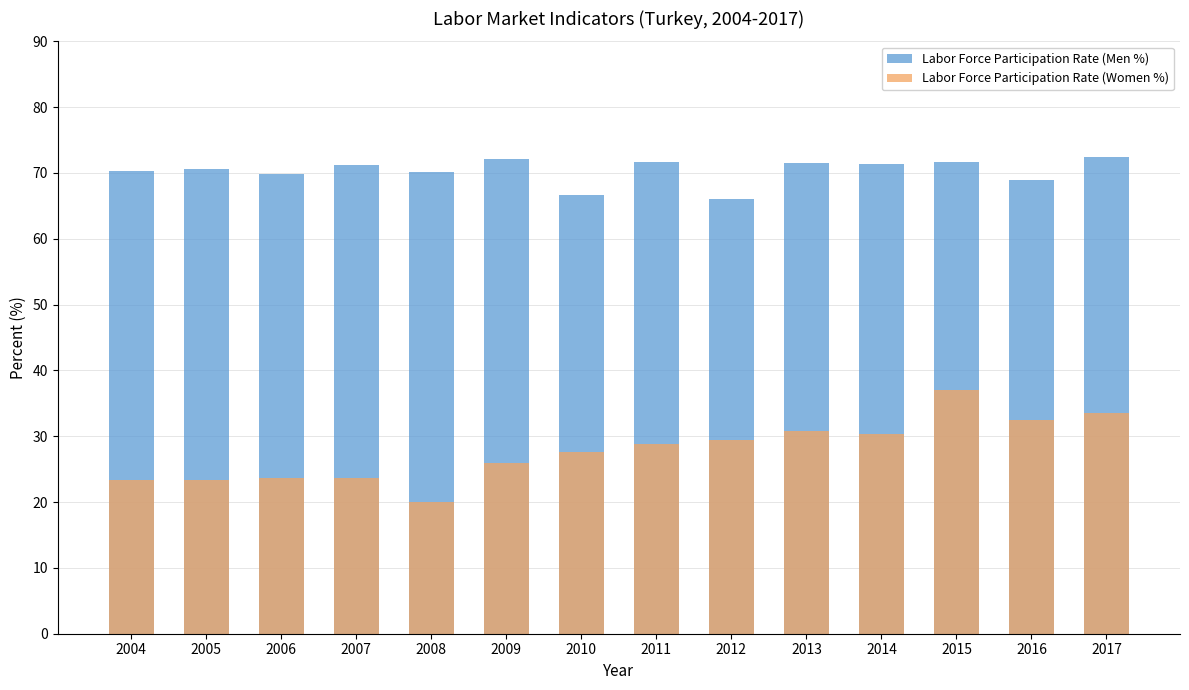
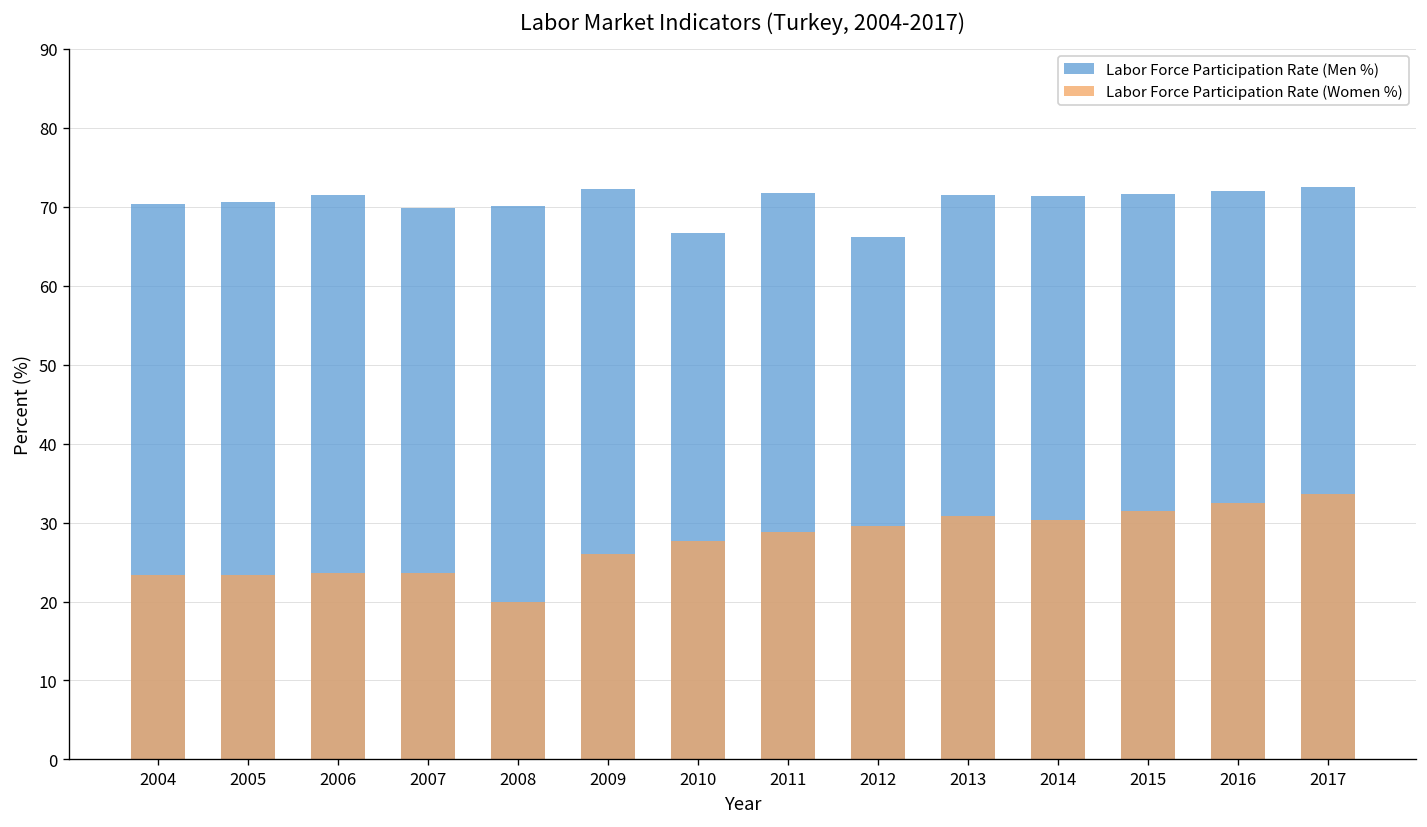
Labor Force Participation Rate (Men %), 2006: 70 -> 72
Labor Force Participation Rate (Men %), 2007: 71 -> 70
Labor Force Participation Rate (Women %), 2015: 37 -> 32
Labor Force Participation Rate (Men %), 2016: 69 -> 72
